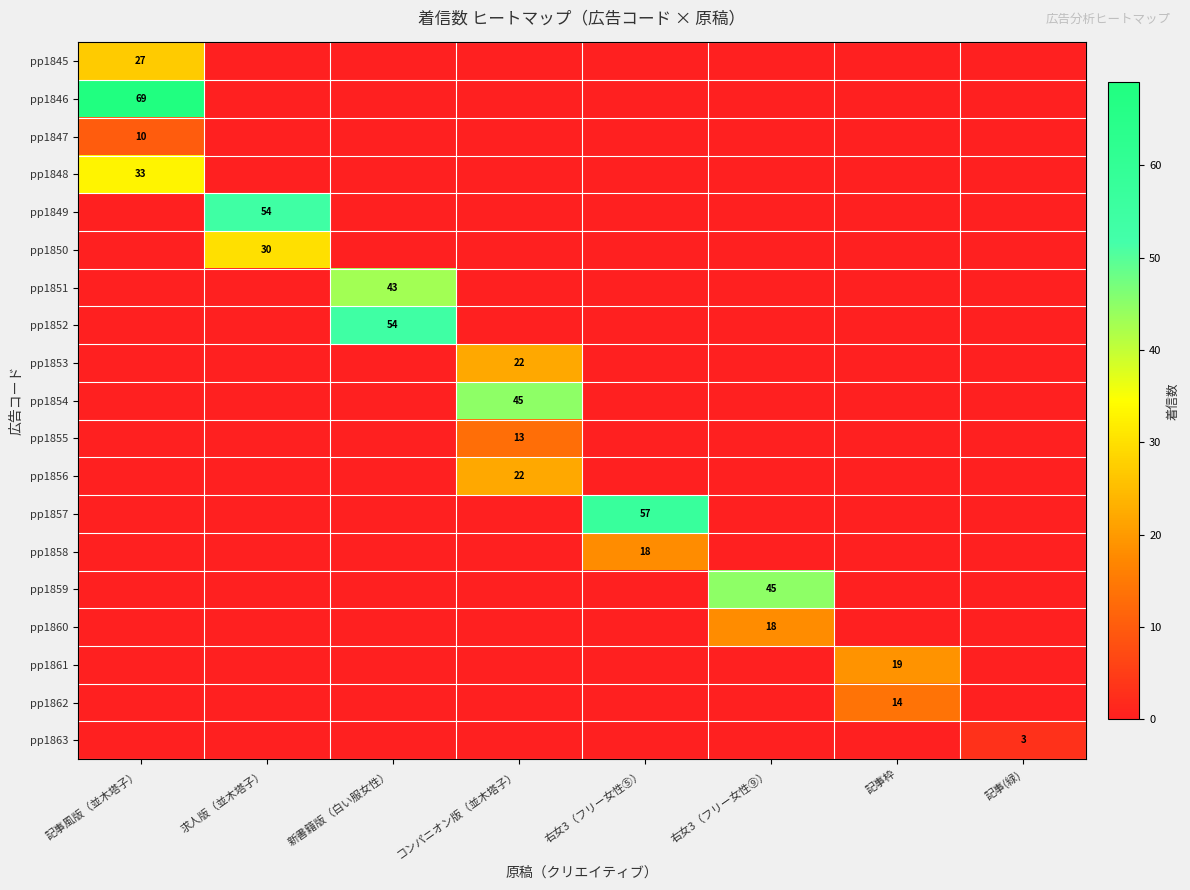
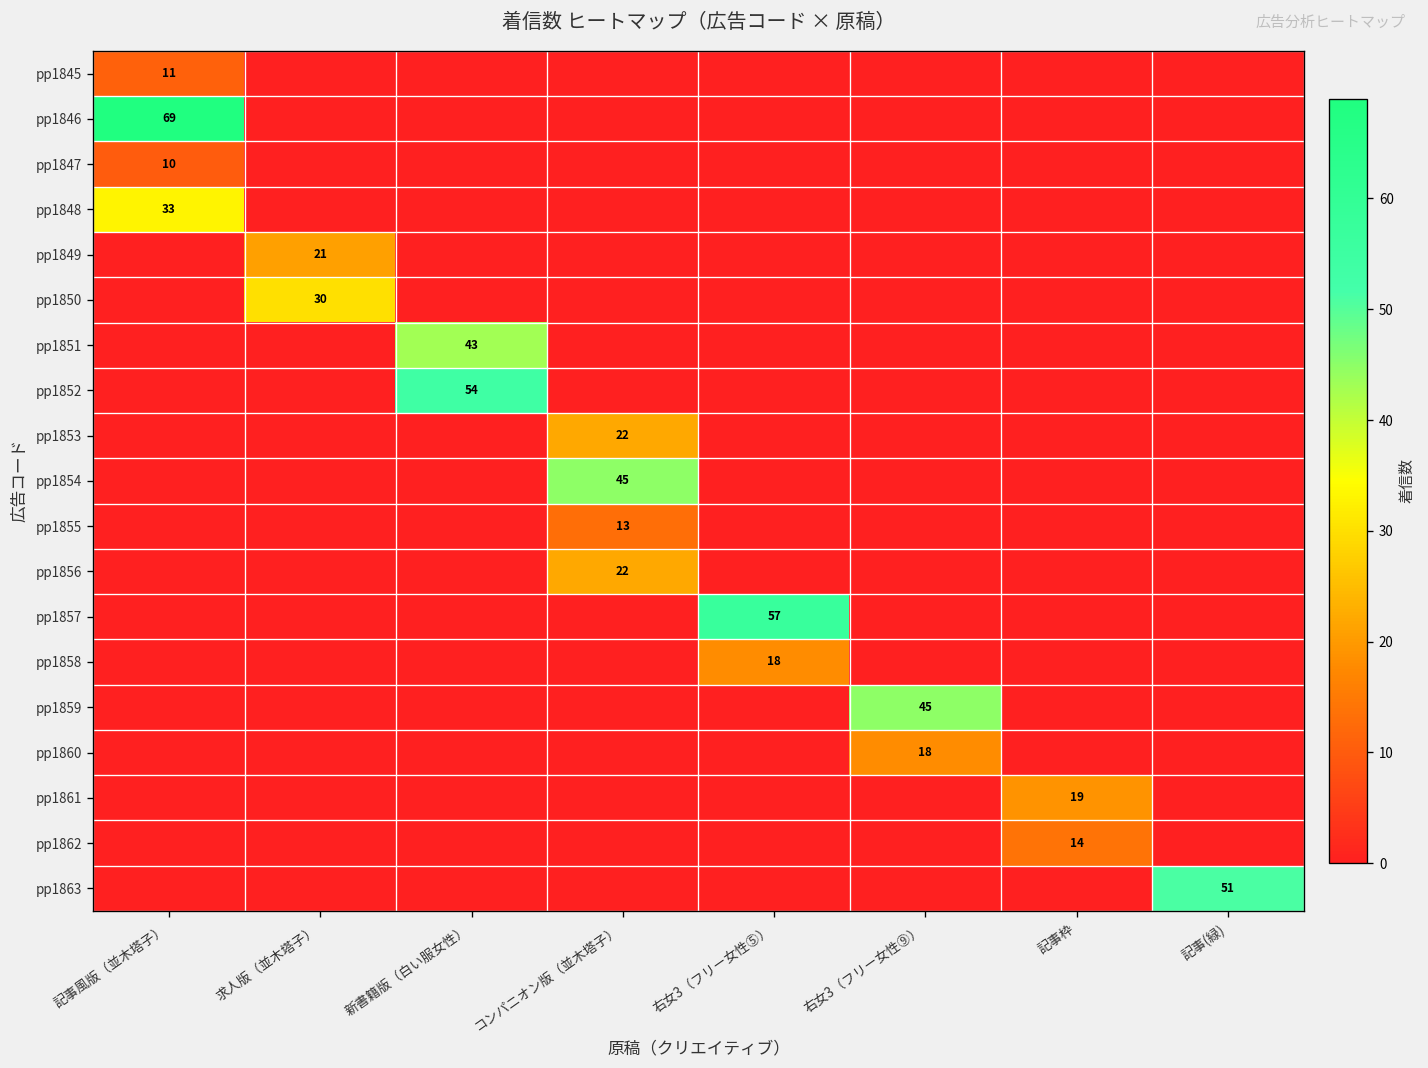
pp1845, 記事風版（並木塔子）: 27 -> 11
pp1849, 求人版（並木塔子）: 54 -> 21
pp1863, 記事(緑): 3 -> 51
